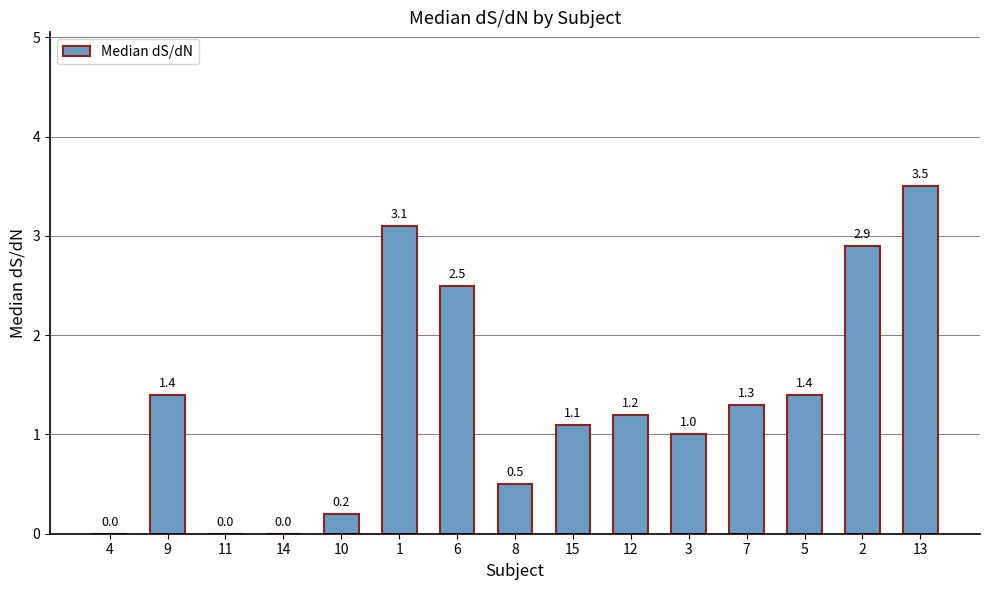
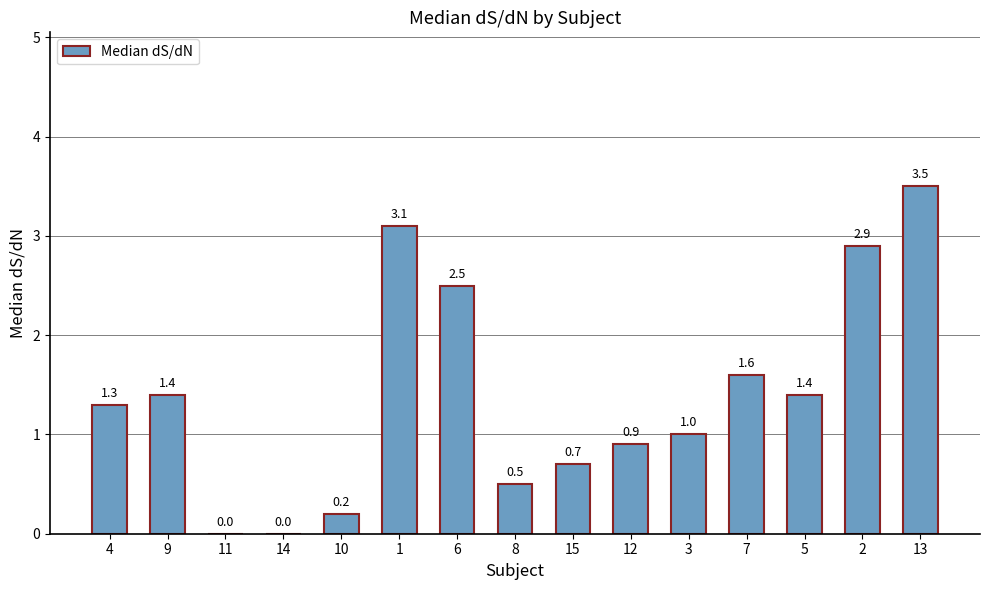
4: 0.0 -> 1.3
15: 1.1 -> 0.7
12: 1.2 -> 0.9
7: 1.3 -> 1.6
